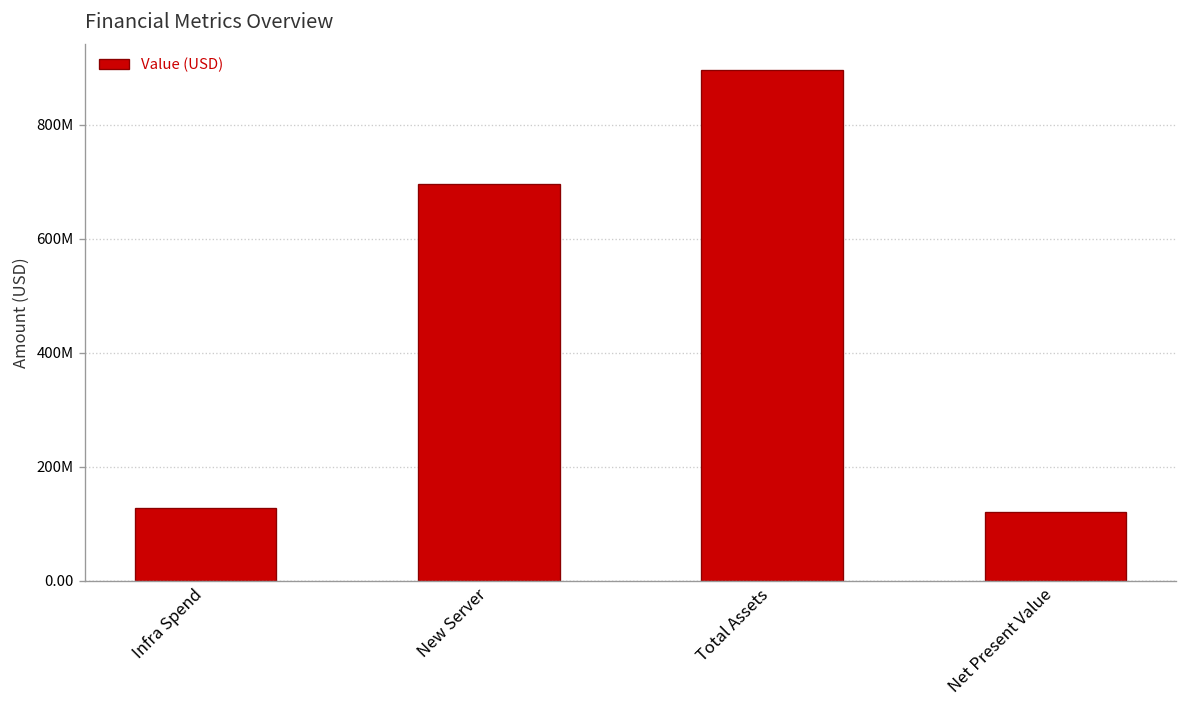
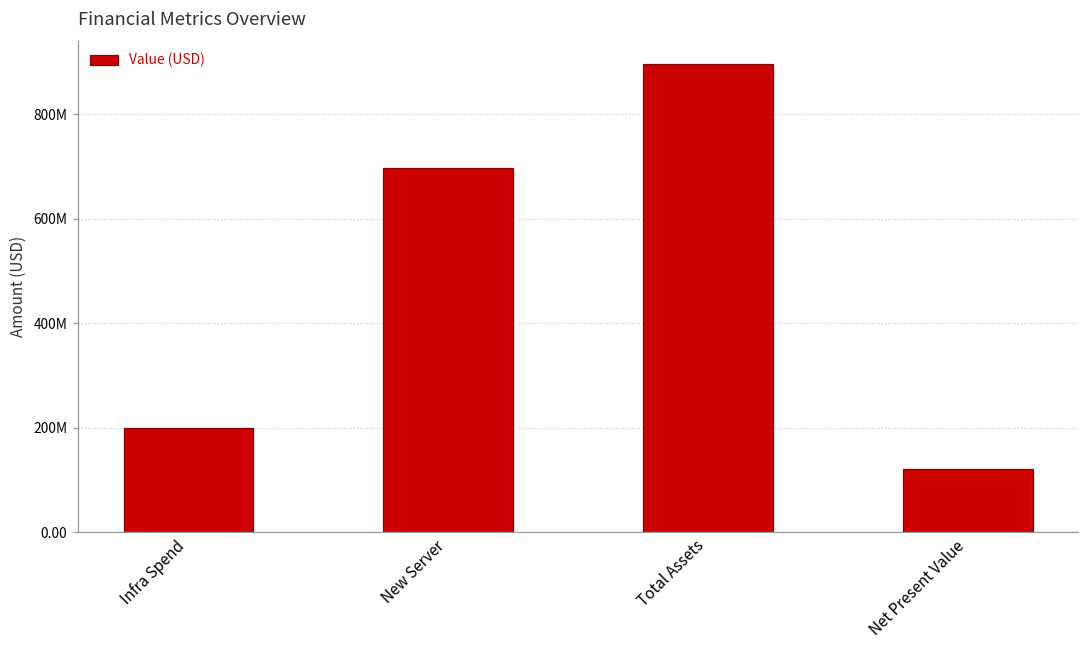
Infra Spend: 130000000 -> 200000000
